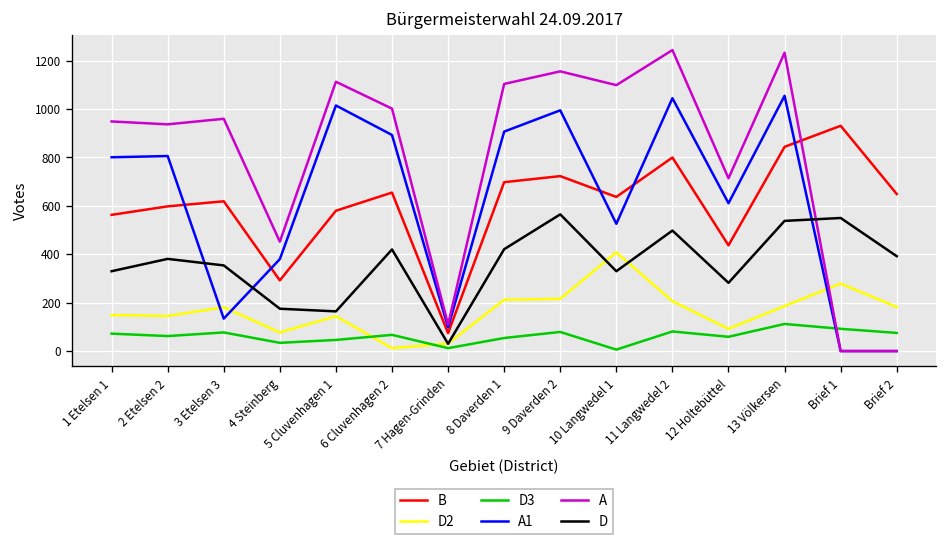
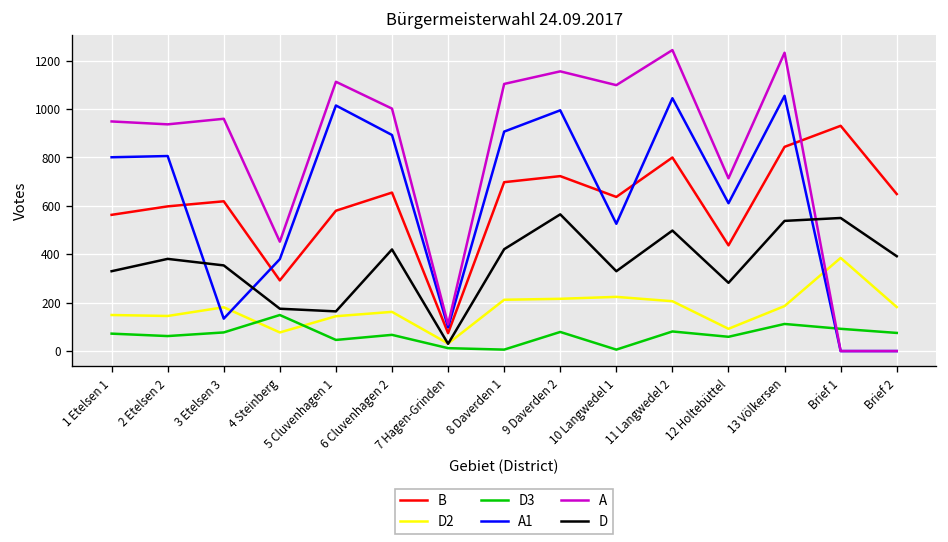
D3, 4 Steinberg: 30 -> 150
D2, 6 Cluvenhagen 2: 10 -> 160
D3, 8 Daverden 1: 50 -> 10
D2, 10 Langwedel 1: 410 -> 220
D2, Brief 1: 280 -> 390
